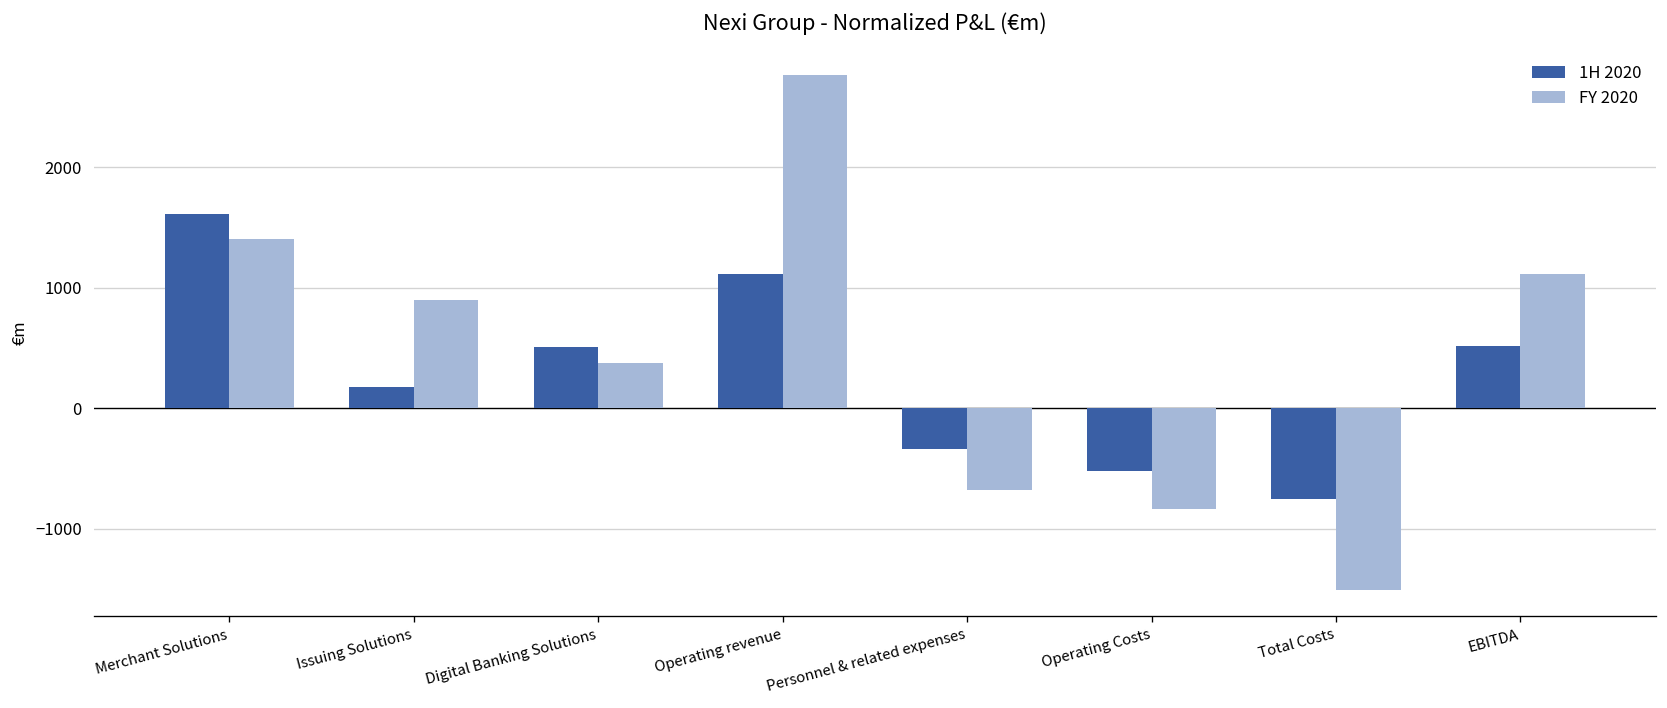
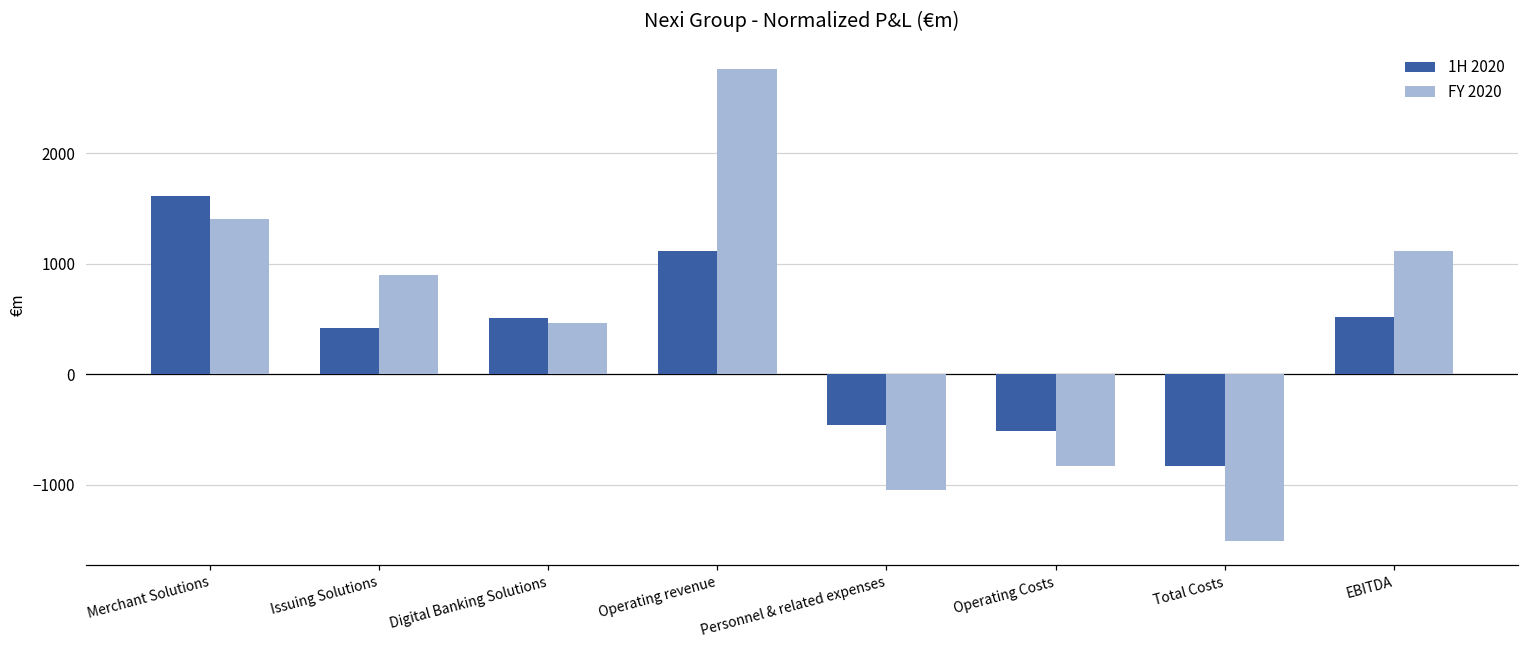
1H 2020, Issuing Solutions: 180 -> 420
FY 2020, Digital Banking Solutions: 370 -> 460
1H 2020, Personnel & related expenses: -340 -> -460
FY 2020, Personnel & related expenses: -680 -> -1050
1H 2020, Total Costs: -750 -> -840
